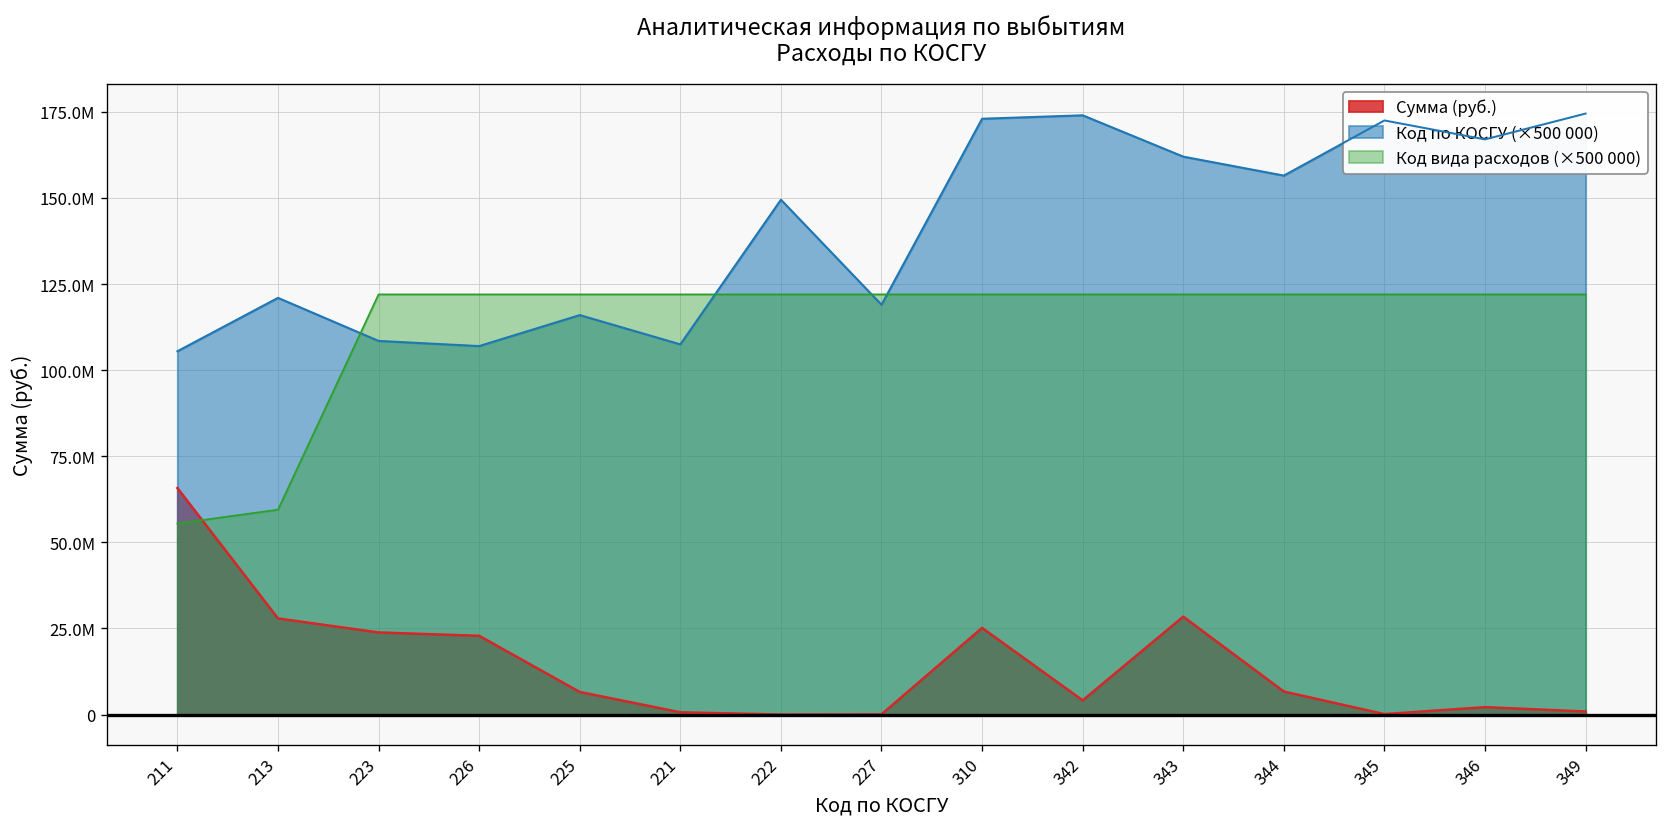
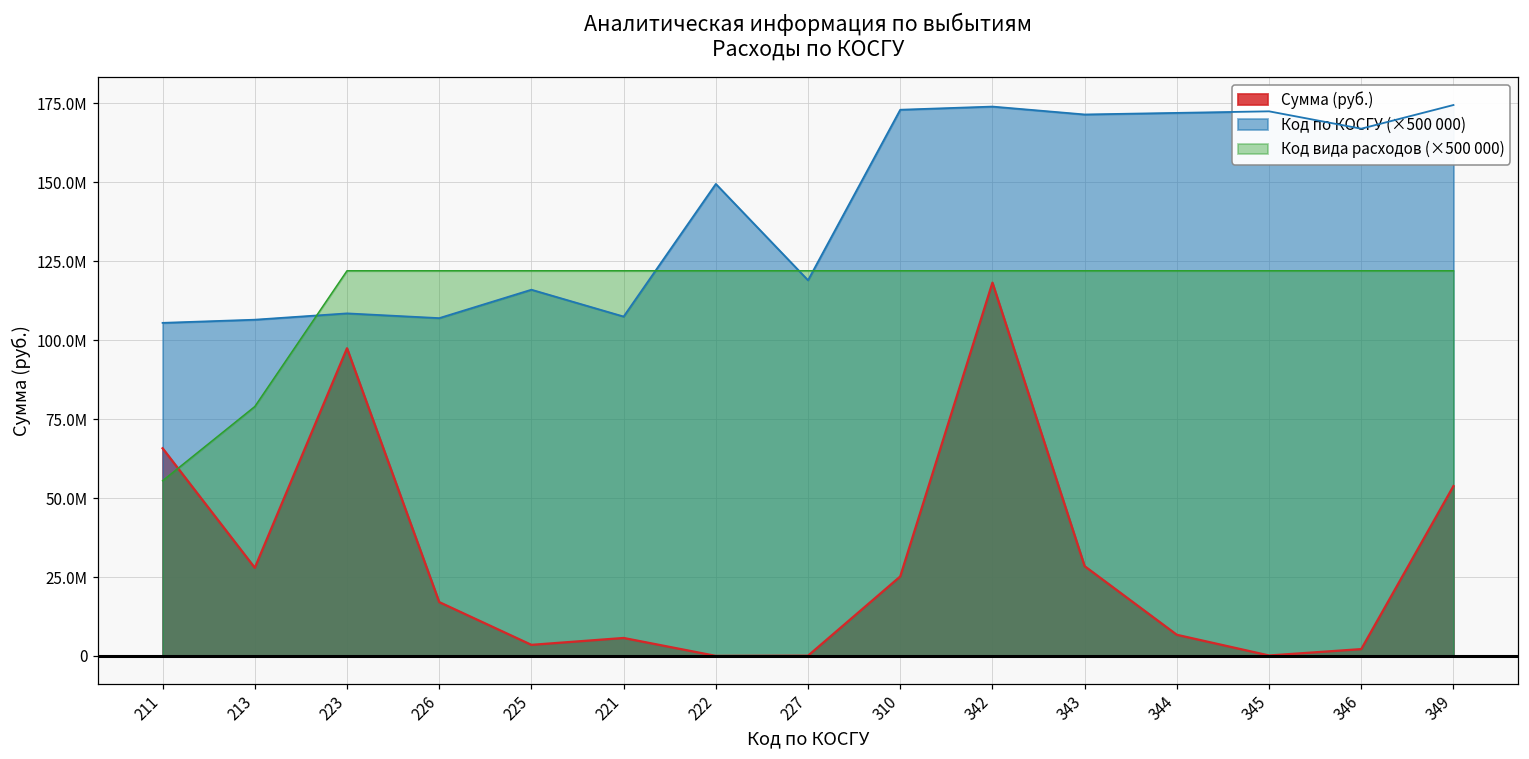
Код по КОСГУ (×500 000), 213: 121000000 -> 107000000
Код вида расходов (×500 000), 213: 60000000 -> 79000000
Сумма (руб.), 223: 24000000 -> 97000000
Сумма (руб.), 226: 23000000 -> 17000000
Сумма (руб.), 225: 7000000 -> 4000000
Сумма (руб.), 221: 1000000 -> 6000000
Сумма (руб.), 342: 4000000 -> 118000000
Код по КОСГУ (×500 000), 343: 162000000 -> 172000000
Код по КОСГУ (×500 000), 344: 157000000 -> 172000000
Сумма (руб.), 349: 1000000 -> 54000000
